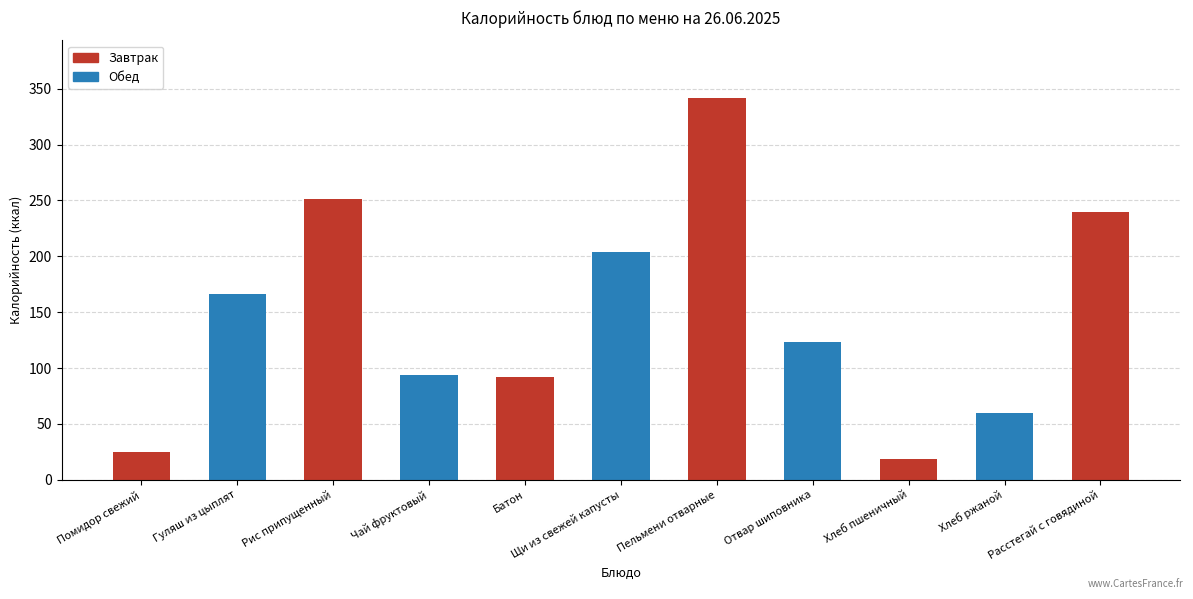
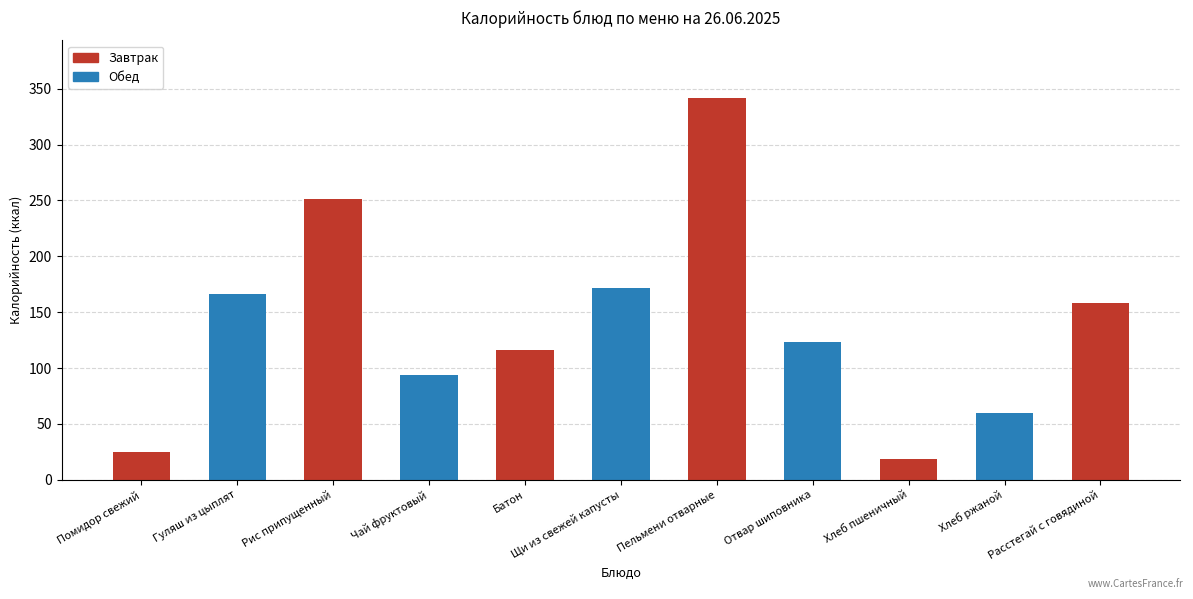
Батон: 92 -> 116
Щи из свежей капусты: 203 -> 172
Расстегай с говядиной: 239 -> 158
